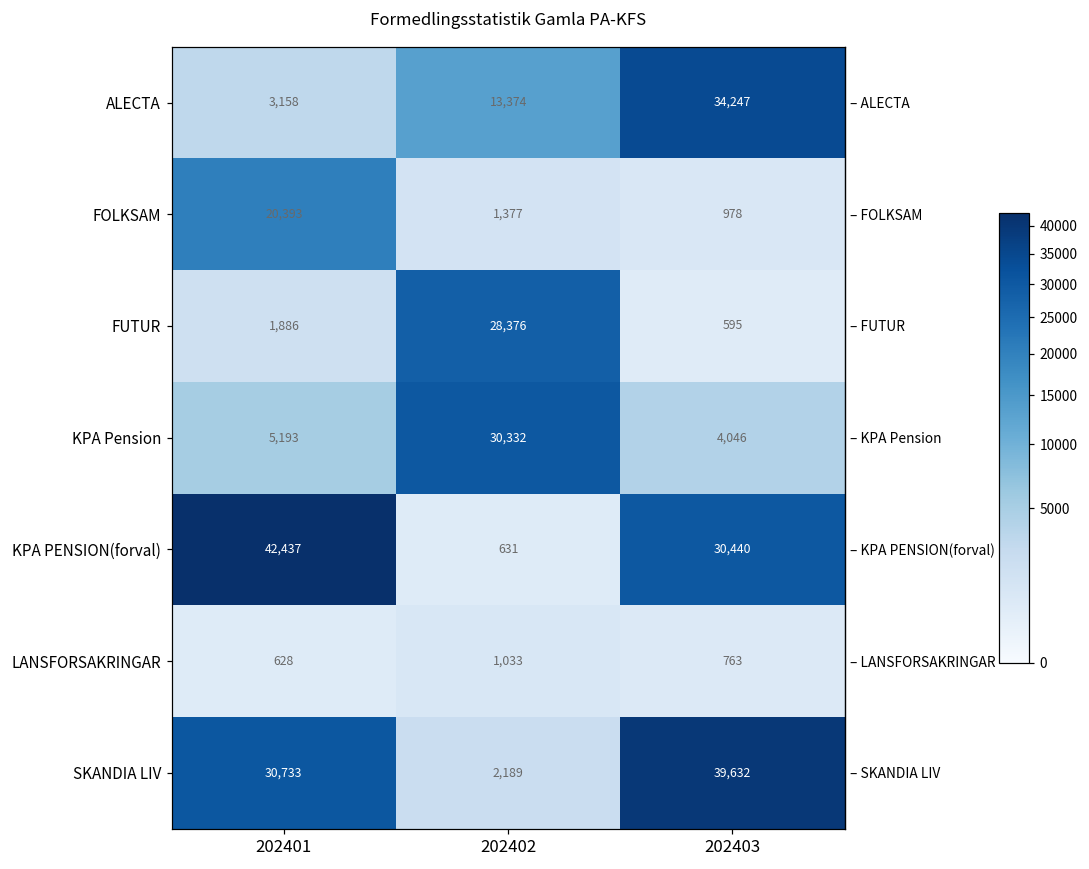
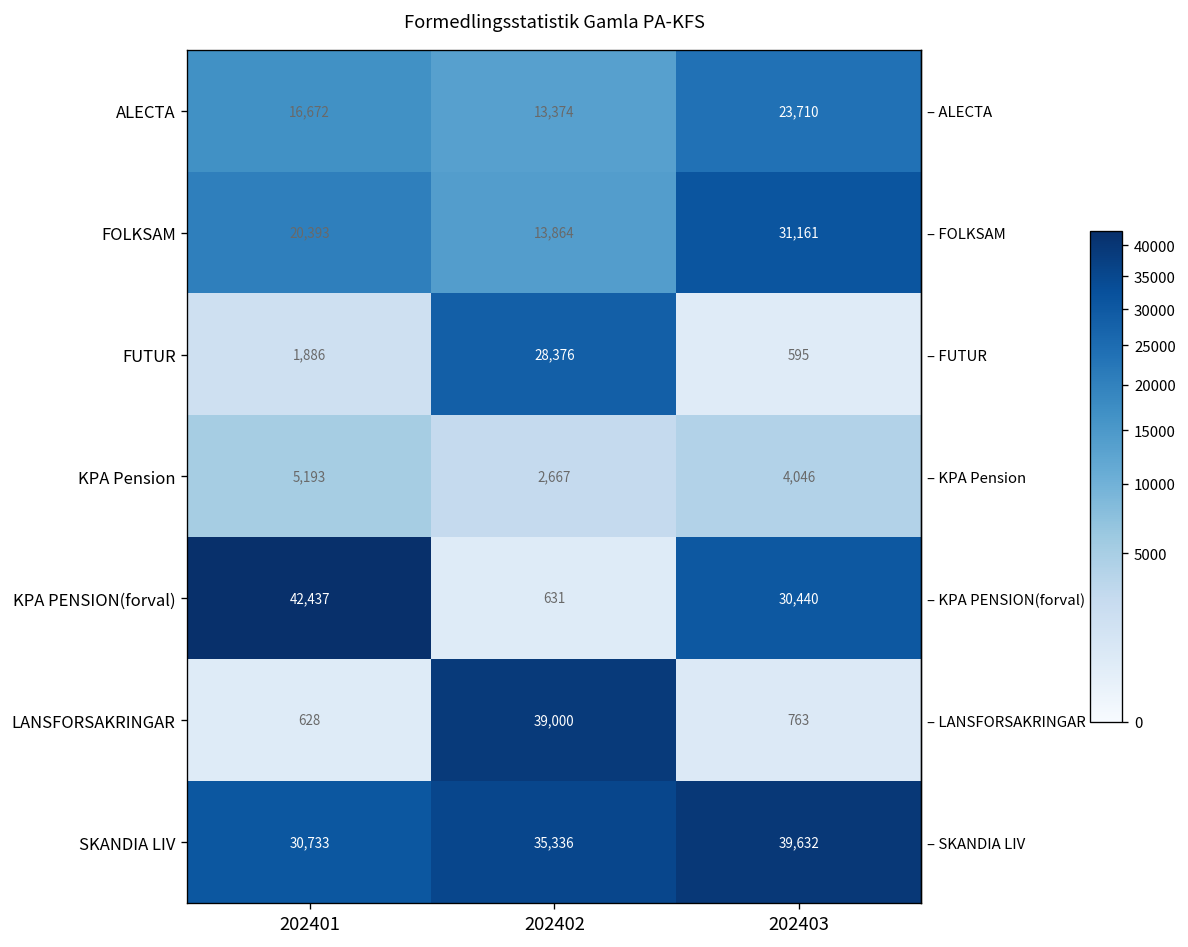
ALECTA, 202401: 3,158 -> 16,672
ALECTA, 202403: 34,247 -> 23,710
FOLKSAM, 202402: 1,377 -> 13,864
FOLKSAM, 202403: 978 -> 31,161
KPA Pension, 202402: 30,332 -> 2,667
LANSFORSAKRINGAR, 202402: 1,033 -> 39,000
SKANDIA LIV, 202402: 2,189 -> 35,336
